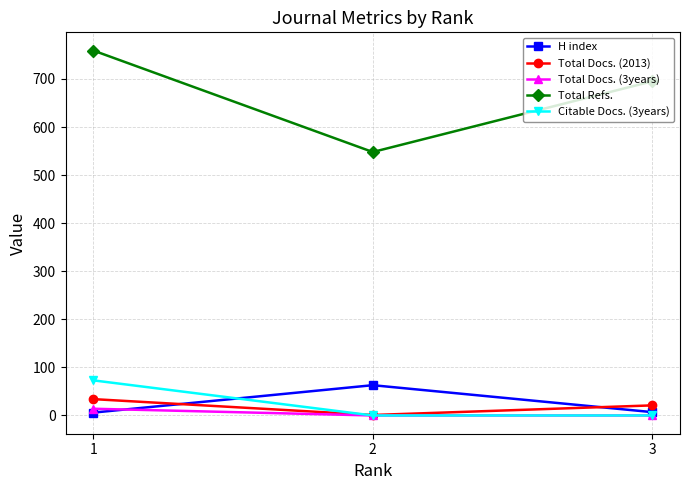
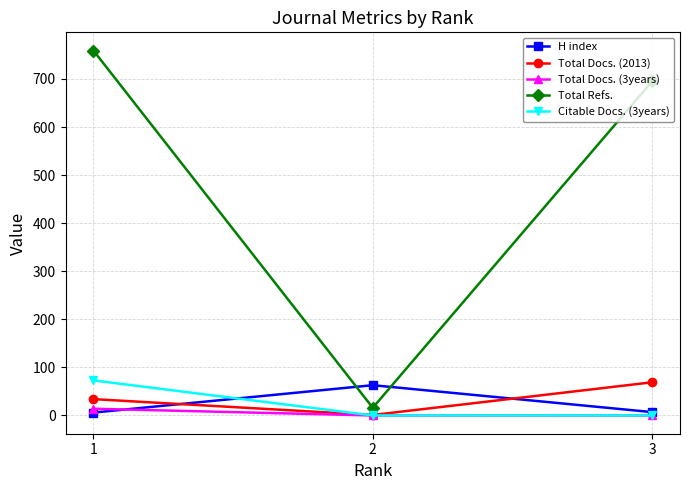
Total Refs., 2: 550 -> 20
Total Docs. (2013), 3: 20 -> 70
